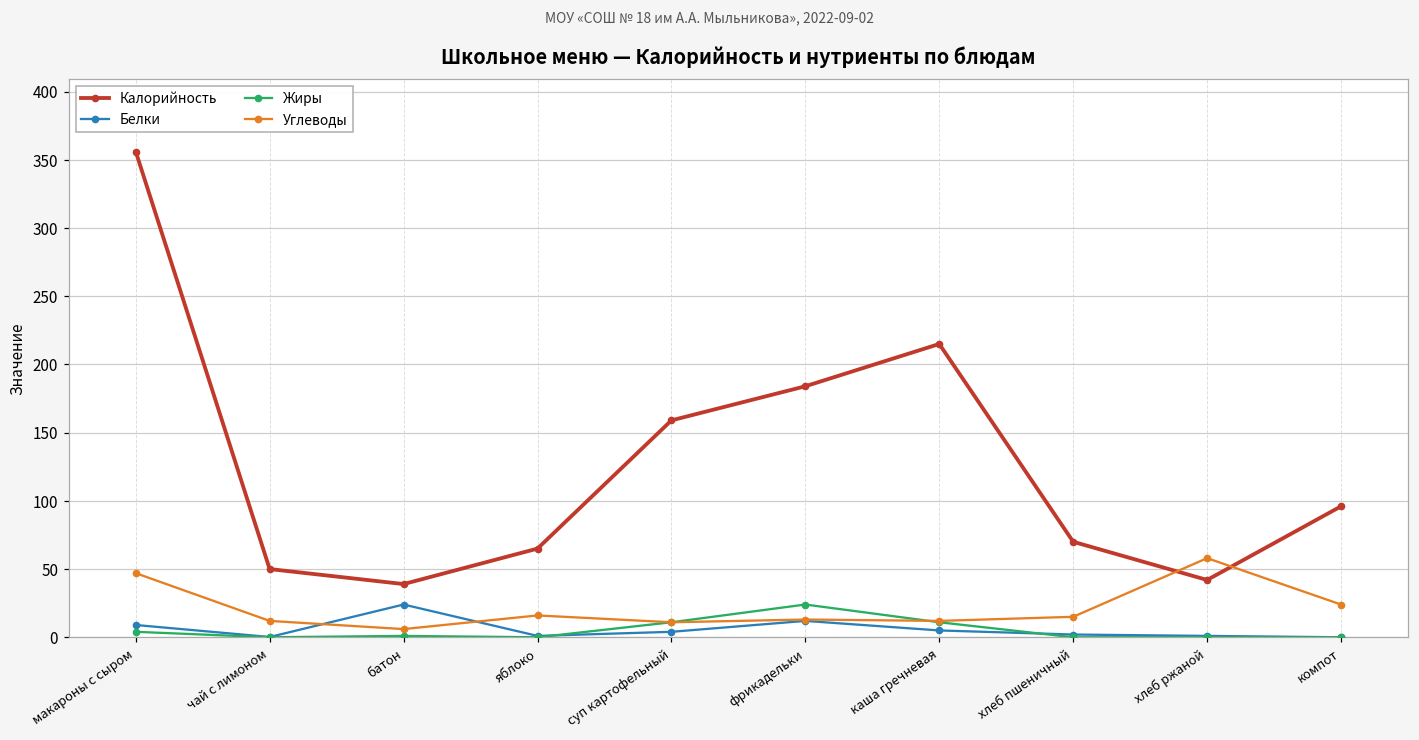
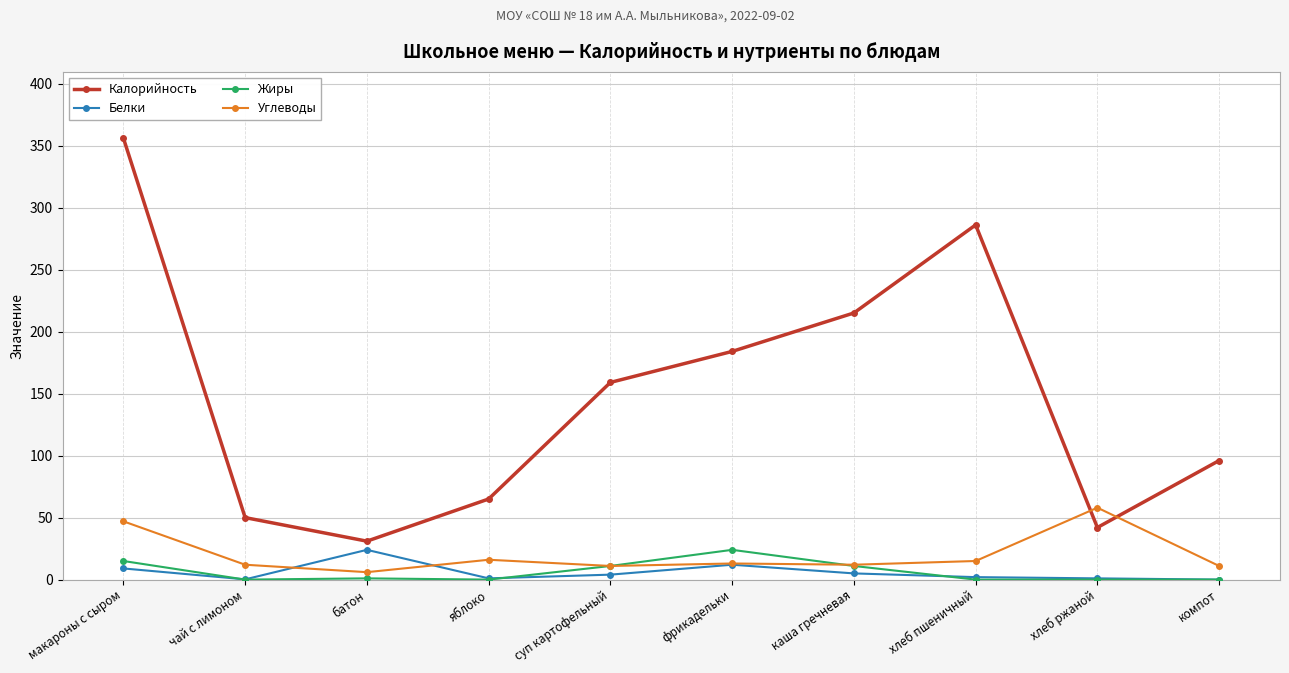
Жиры, макароны с сыром: 4 -> 15
Калорийность, батон: 39 -> 31
Калорийность, хлеб пшеничный: 70 -> 286
Углеводы, компот: 24 -> 11
